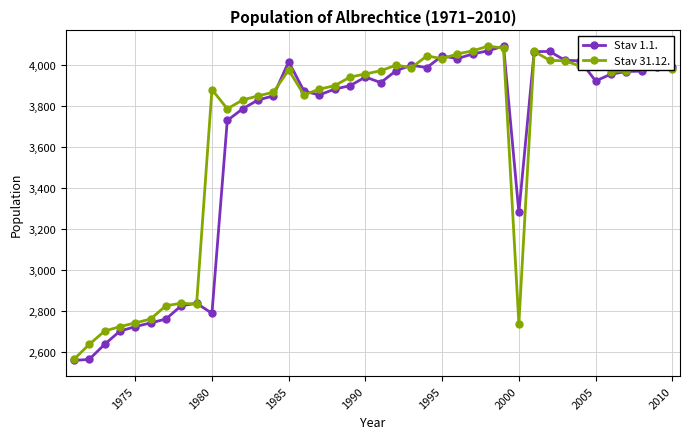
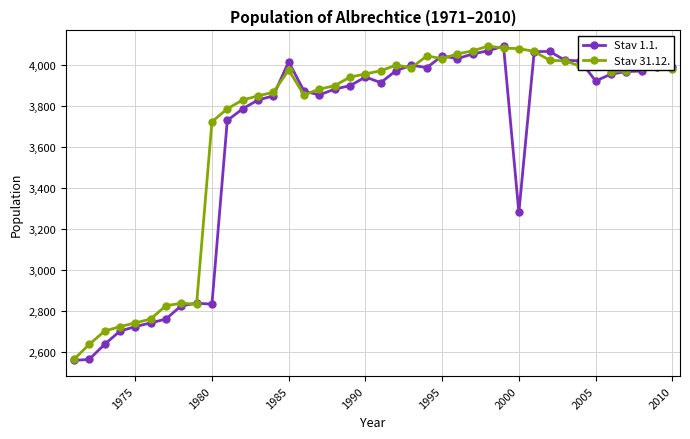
Stav 1.1., 1980: 2,790 -> 2,830
Stav 31.12., 1980: 3,880 -> 3,720
Stav 31.12., 2000: 2,740 -> 4,080
